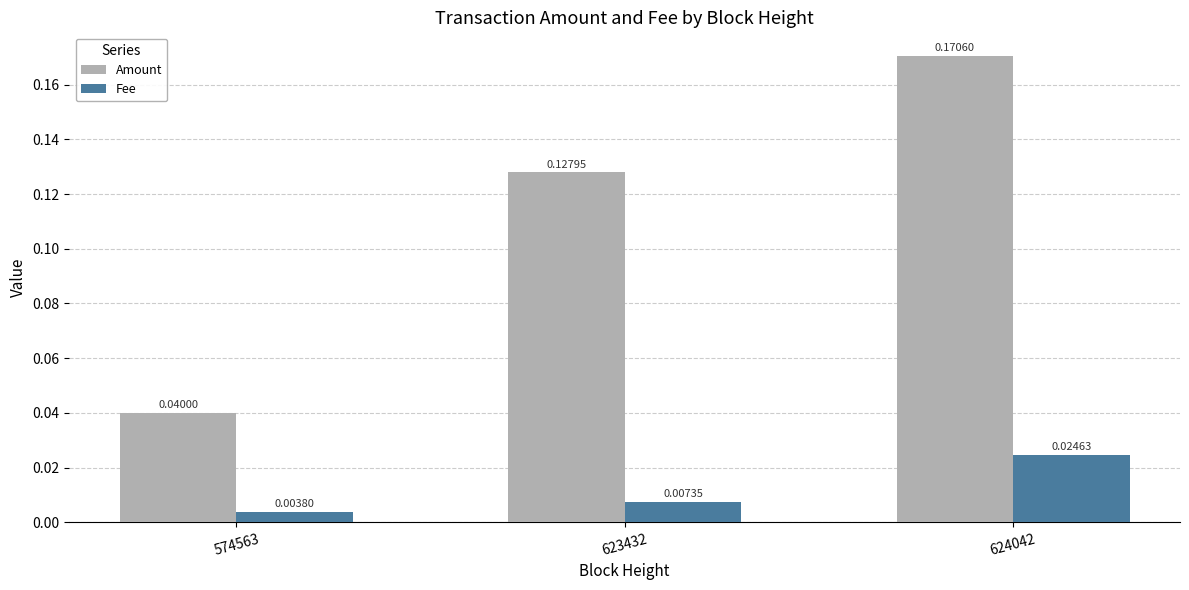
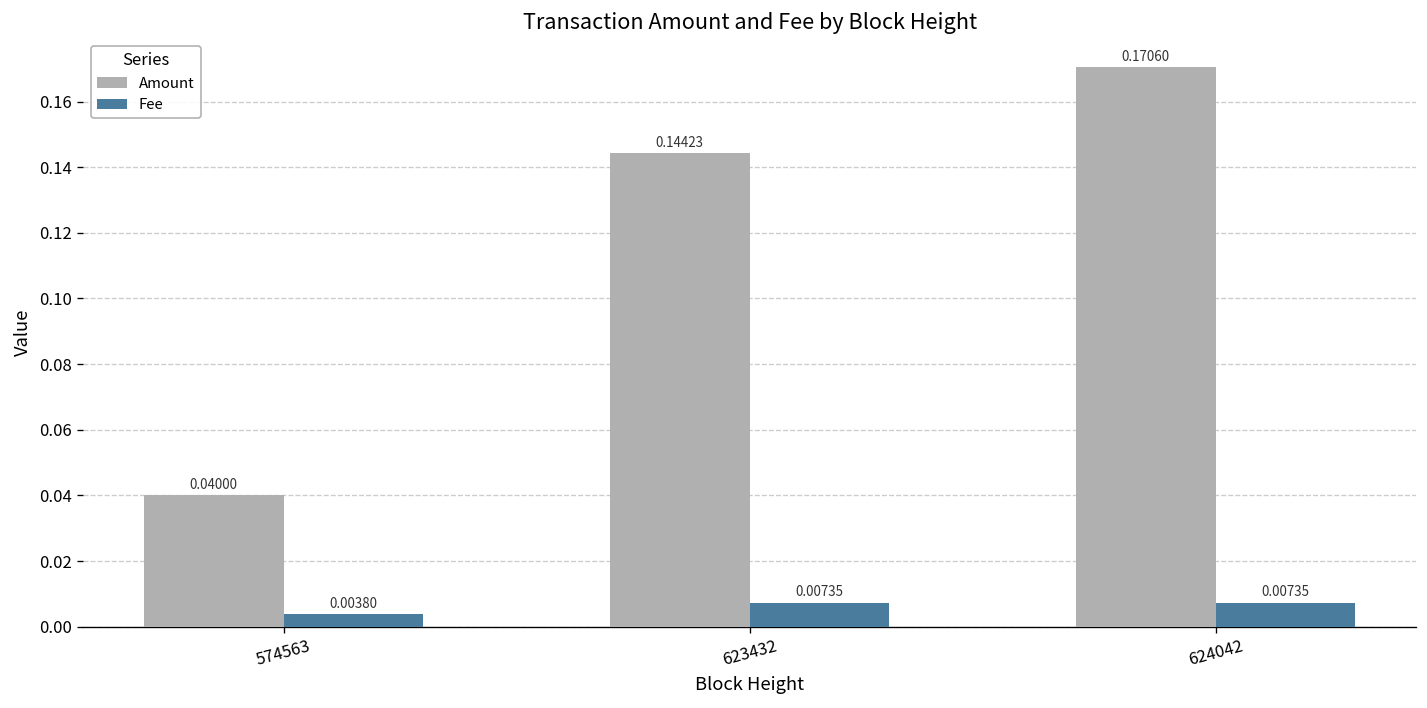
Amount, 623432: 0.12795 -> 0.14423
Fee, 624042: 0.02463 -> 0.00735
